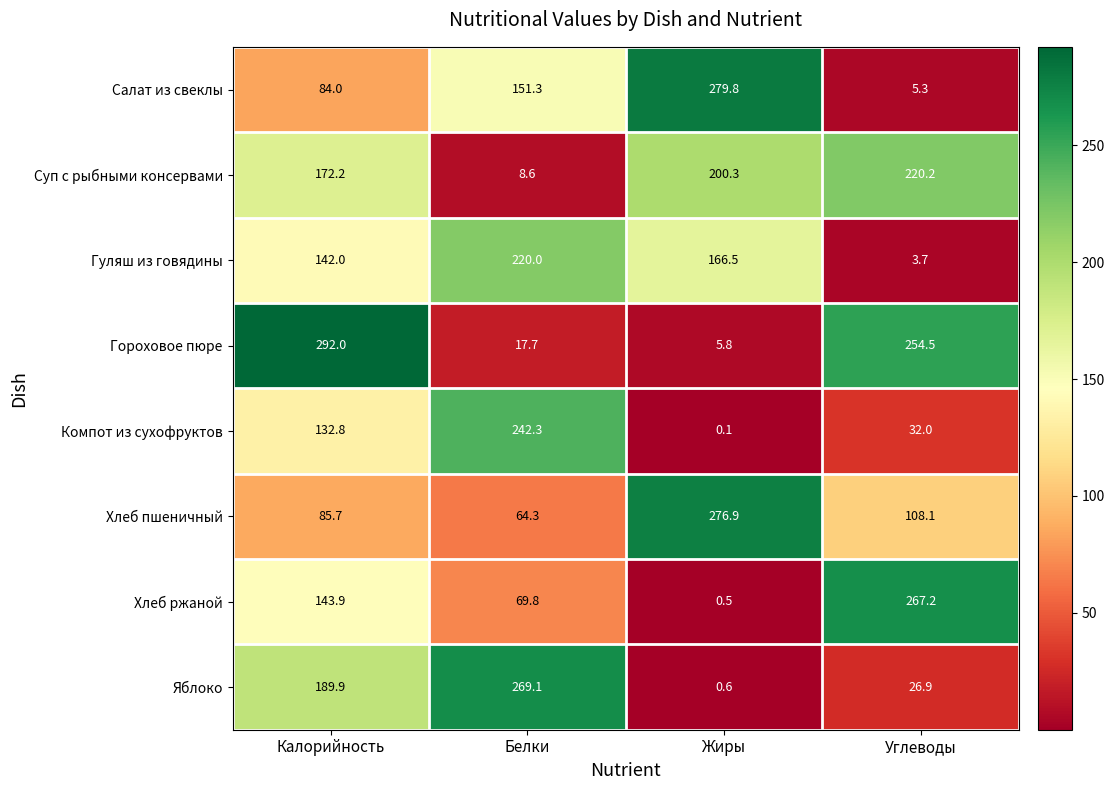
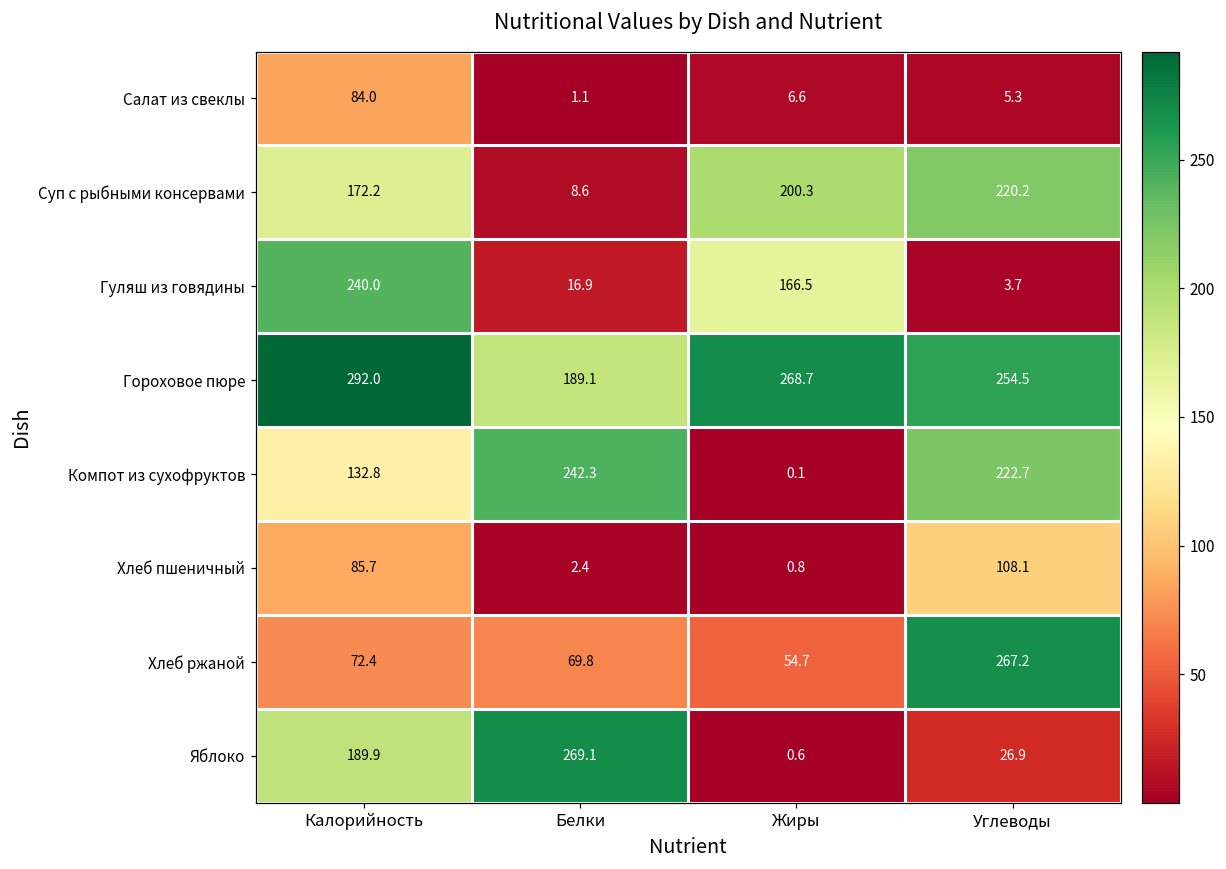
Салат из свеклы, Белки: 151.3 -> 1.1
Салат из свеклы, Жиры: 279.8 -> 6.6
Гуляш из говядины, Калорийность: 142.0 -> 240.0
Гуляш из говядины, Белки: 220.0 -> 16.9
Гороховое пюре, Белки: 17.7 -> 189.1
Гороховое пюре, Жиры: 5.8 -> 268.7
Компот из сухофруктов, Углеводы: 32.0 -> 222.7
Хлеб пшеничный, Белки: 64.3 -> 2.4
Хлеб пшеничный, Жиры: 276.9 -> 0.8
Хлеб ржаной, Калорийность: 143.9 -> 72.4
Хлеб ржаной, Жиры: 0.5 -> 54.7
